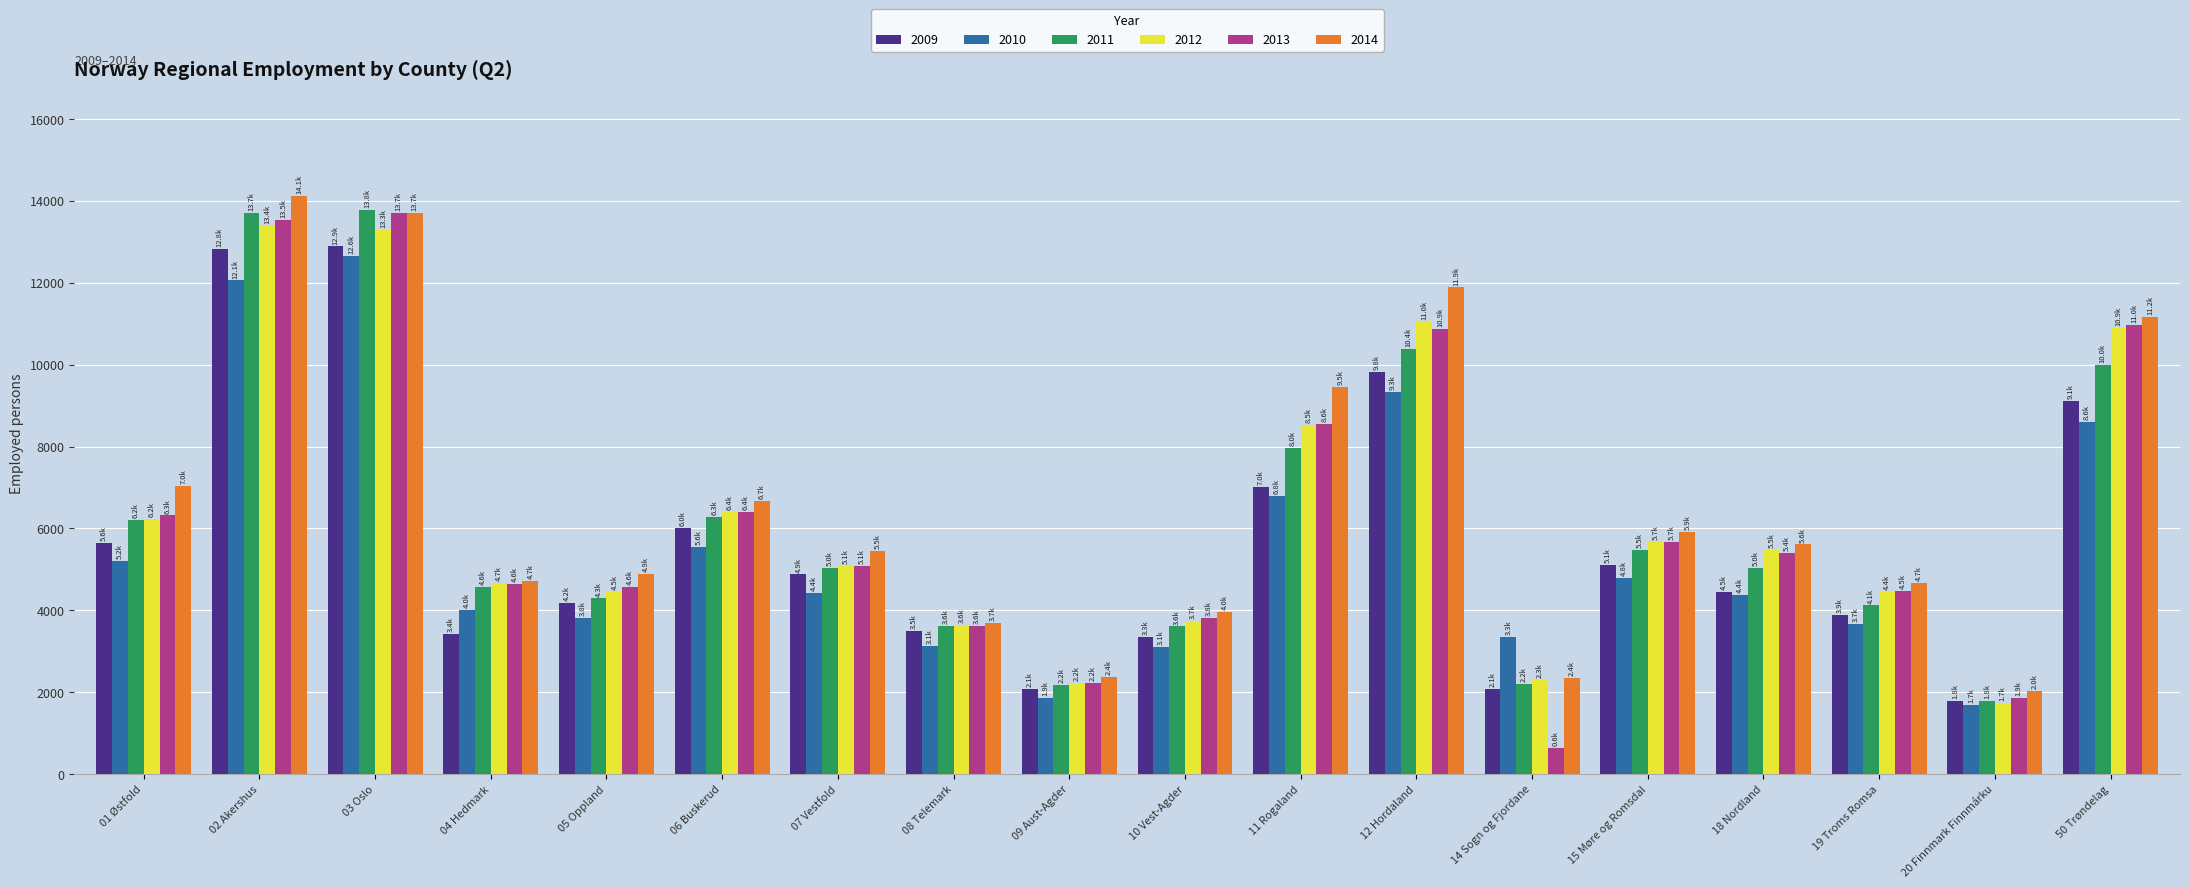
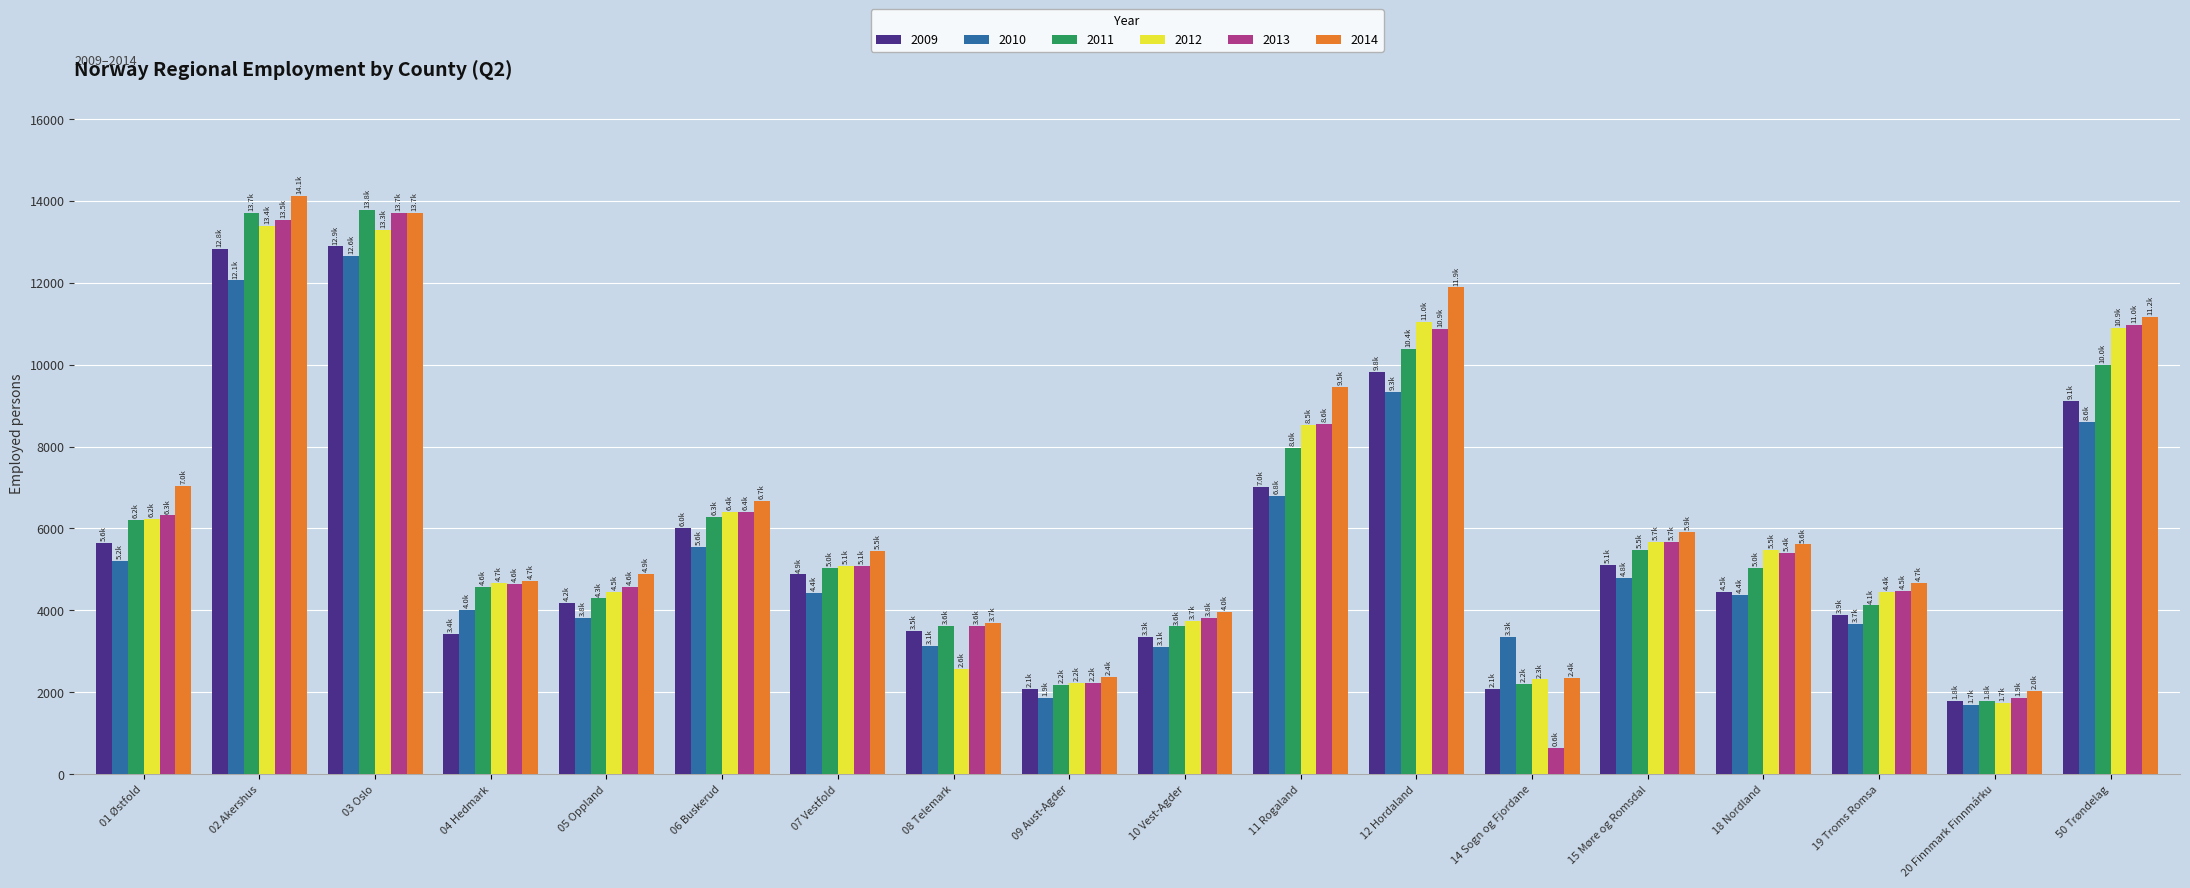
2012, 08 Telemark: 3.6k -> 2.6k
